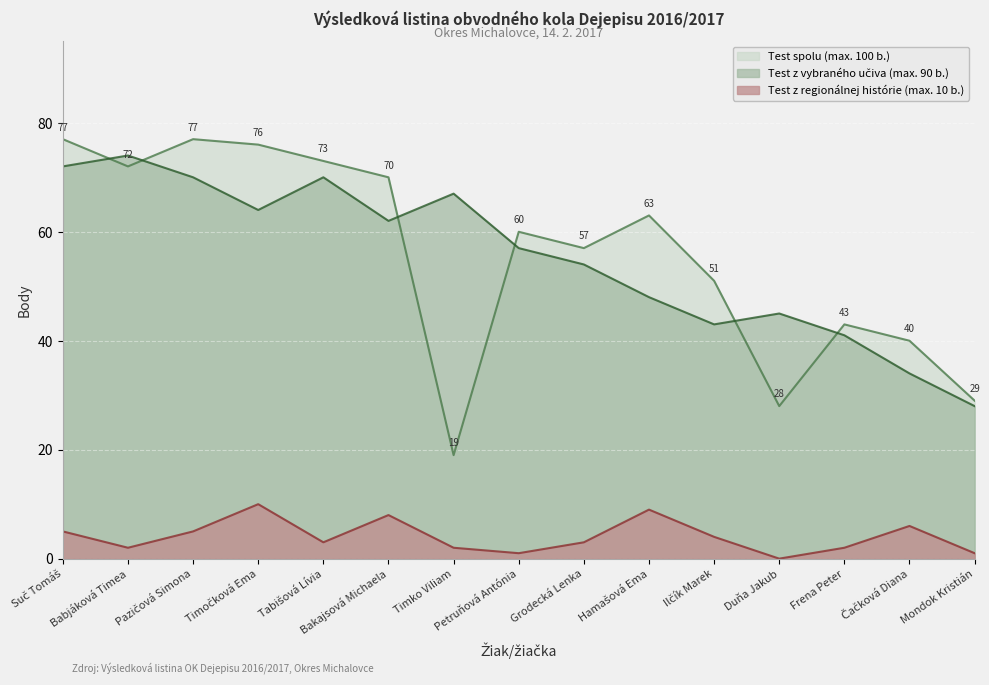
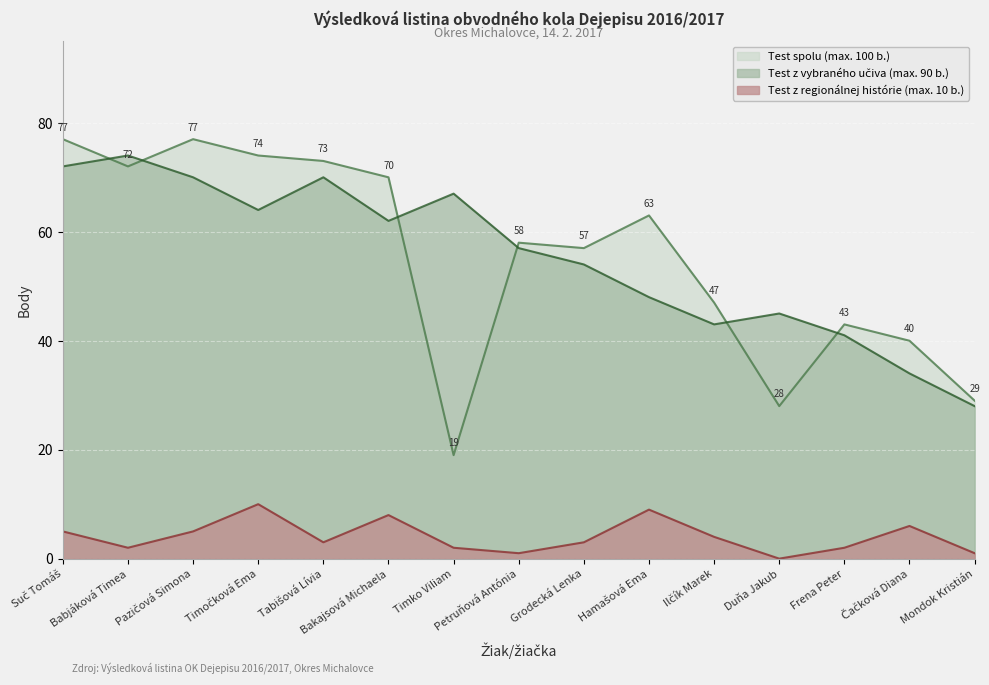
Test spolu (max. 100 b.), Timočková Ema: 76 -> 74
Test spolu (max. 100 b.), Petruňová Antónia: 60 -> 58
Test spolu (max. 100 b.), Ilčík Marek: 51 -> 47
